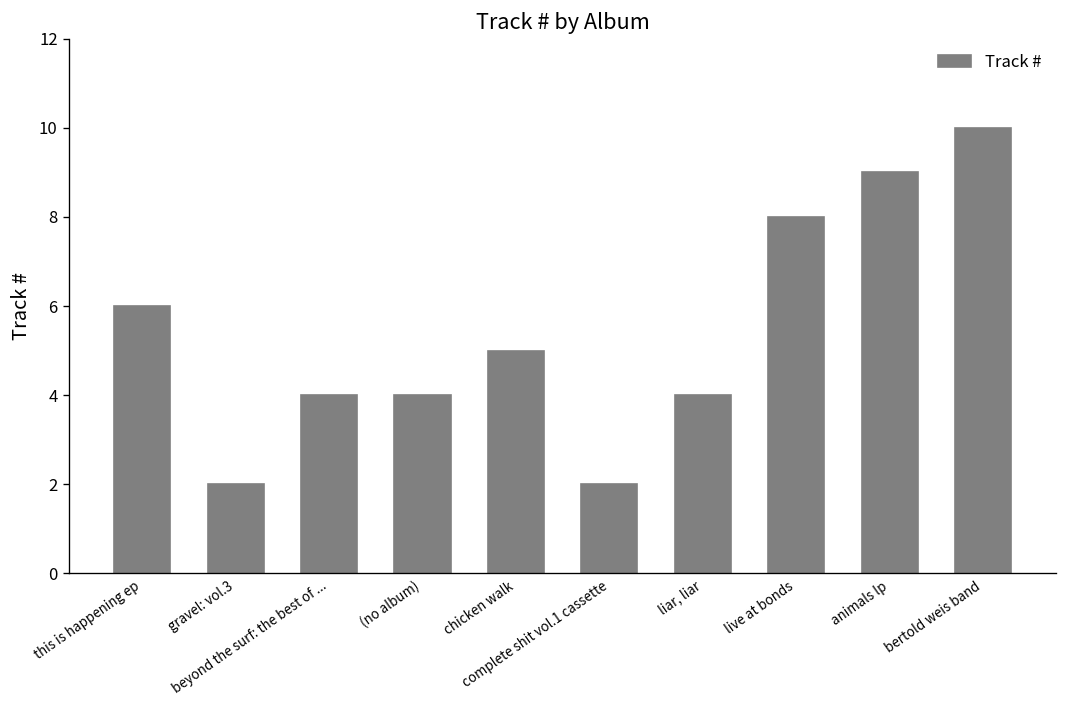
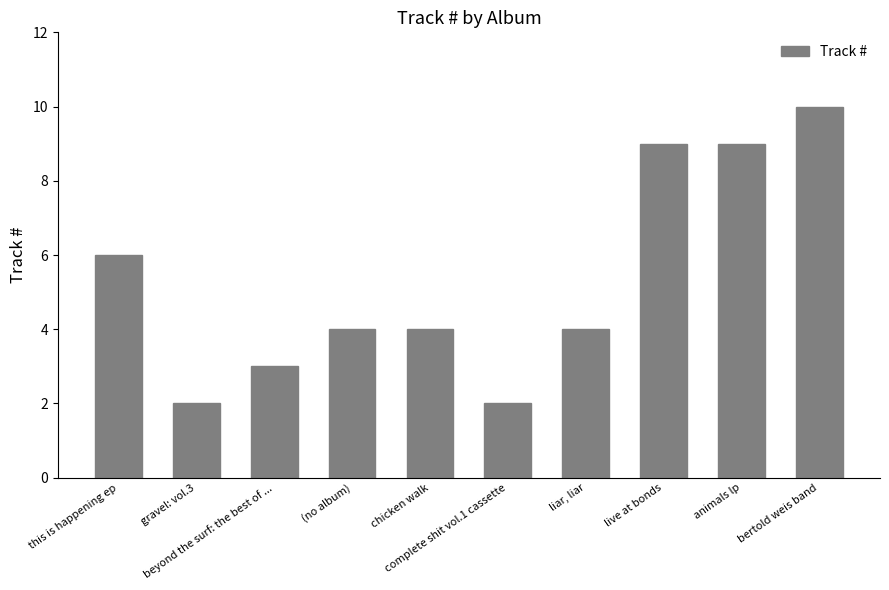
beyond the surf: the best of ...: 4 -> 3
chicken walk: 5 -> 4
live at bonds: 8 -> 9
